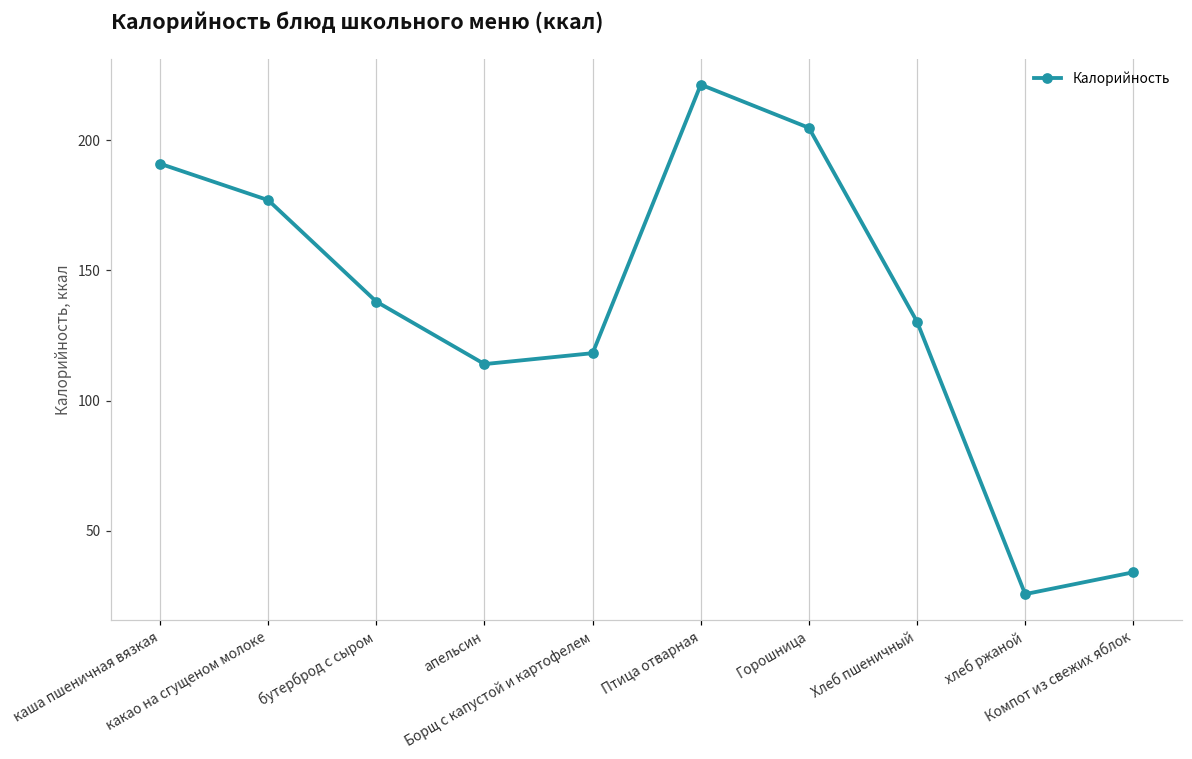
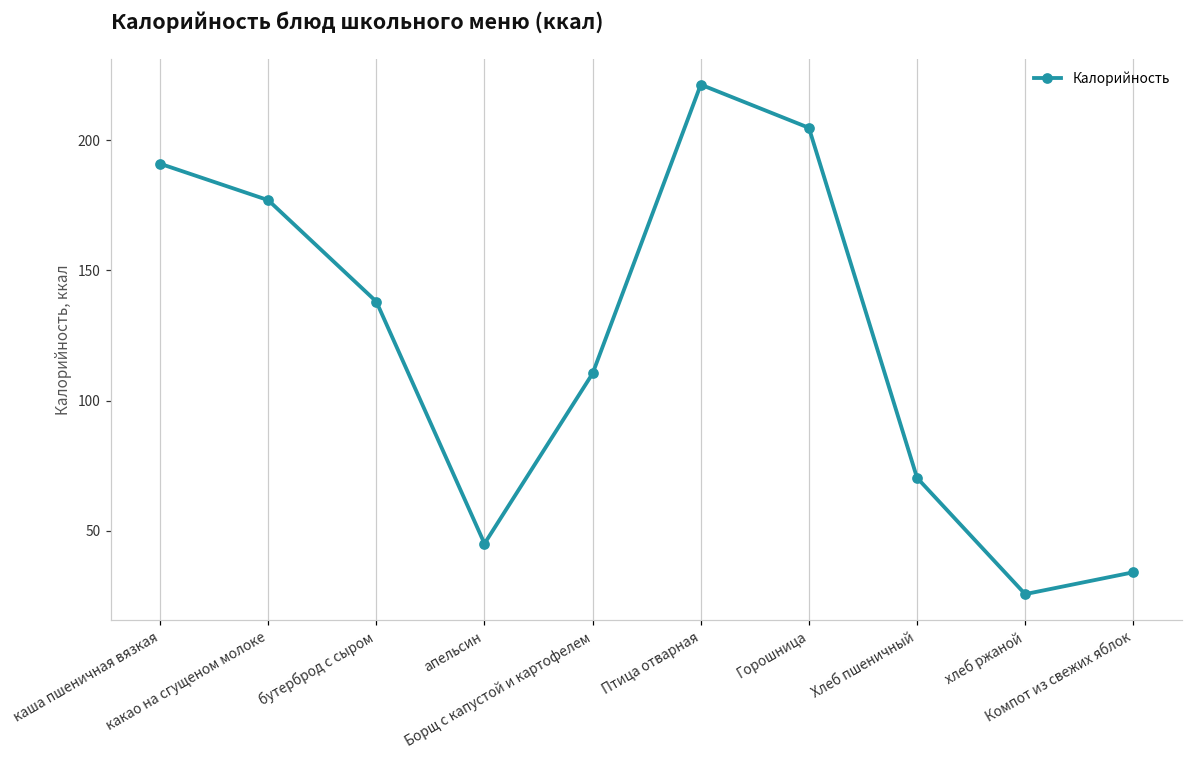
апельсин: 114 -> 45
Борщ с капустой и картофелем: 118 -> 110
Хлеб пшеничный: 130 -> 70
